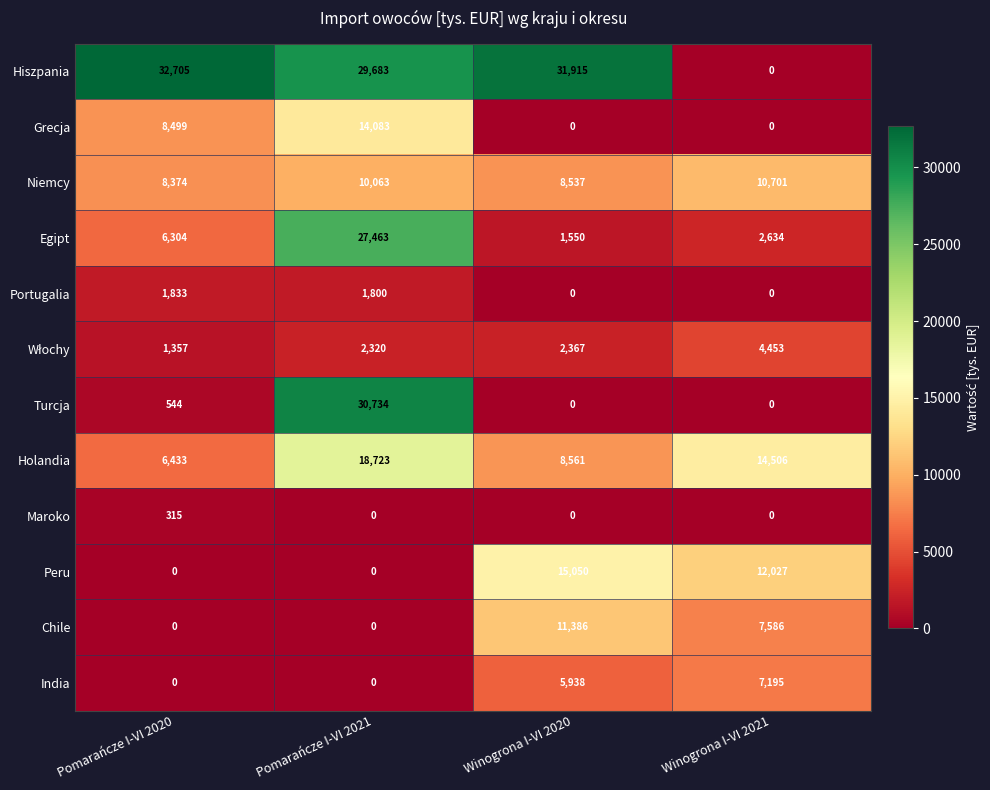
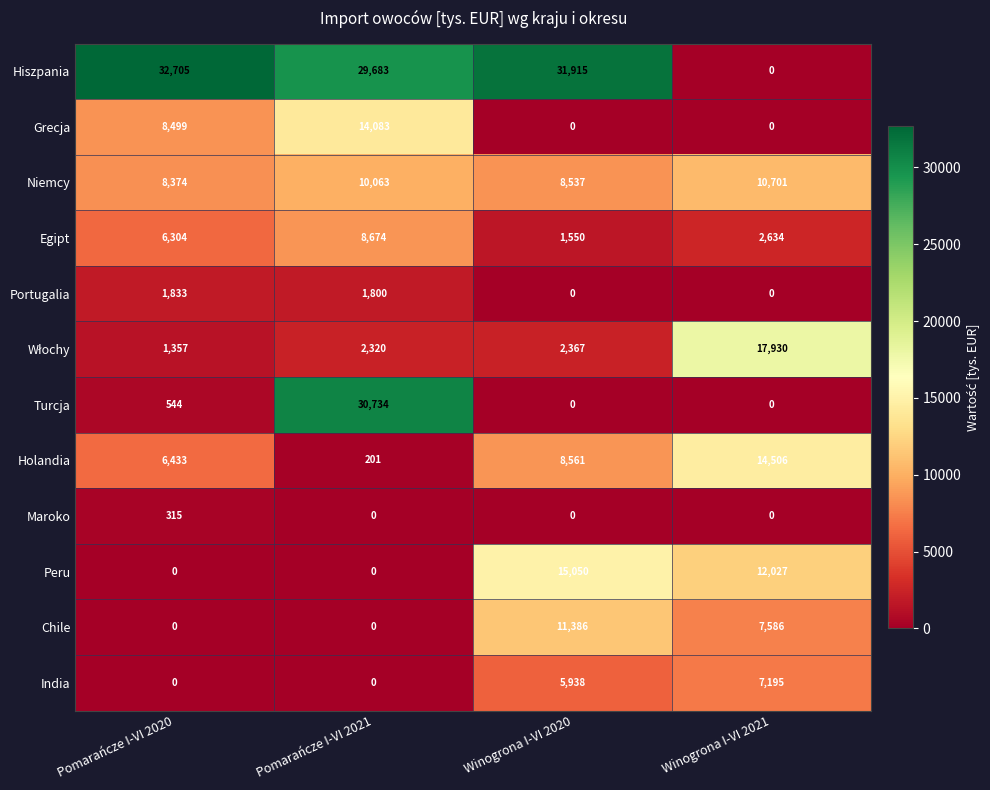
Egipt, Pomarańcze I-VI 2021: 27,463 -> 8,674
Włochy, Winogrona I-VI 2021: 4,453 -> 17,930
Holandia, Pomarańcze I-VI 2021: 18,723 -> 201
